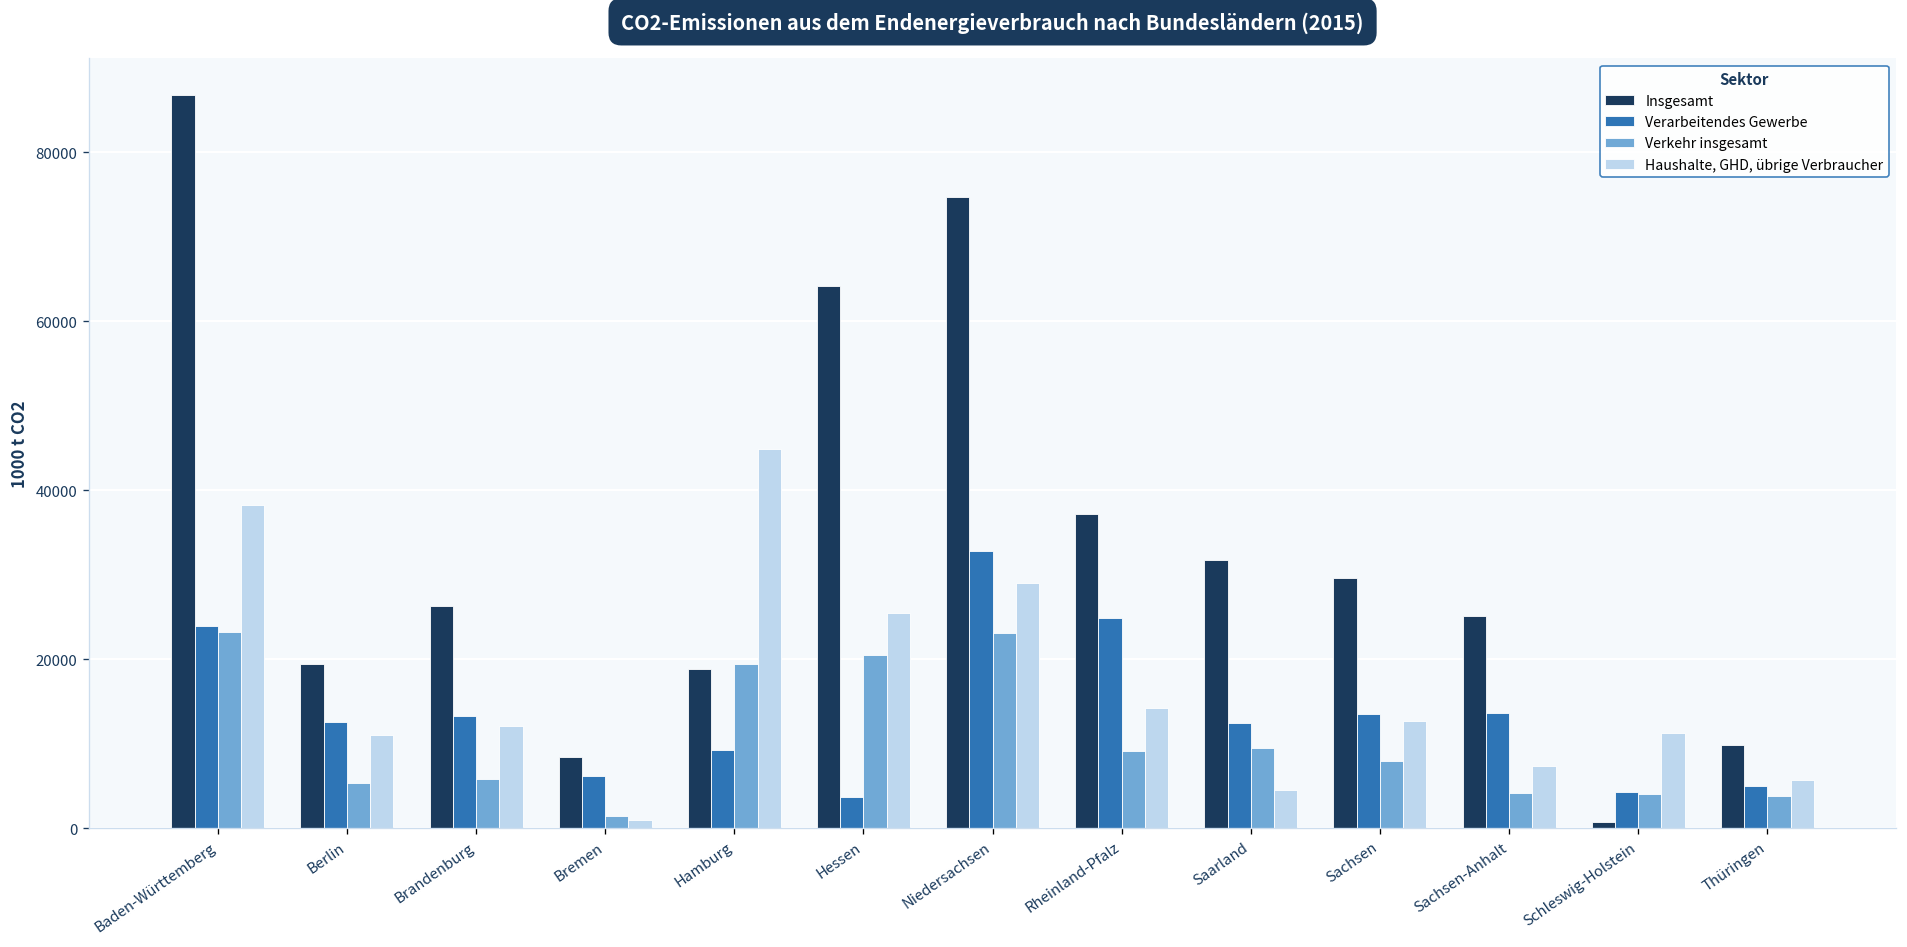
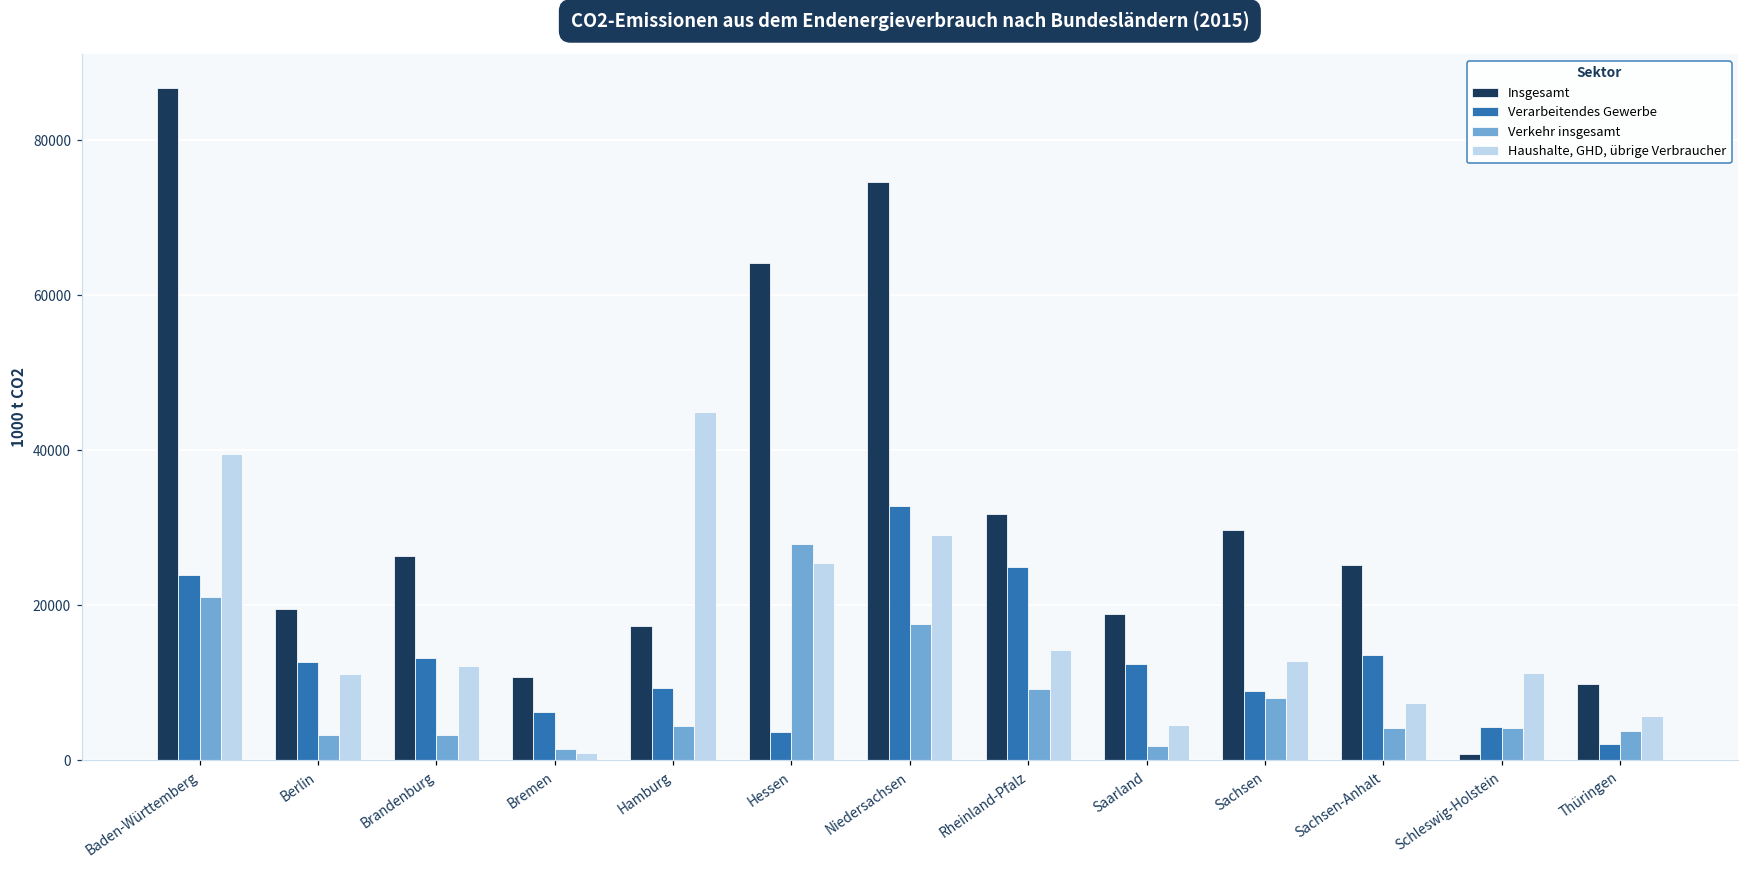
Verkehr insgesamt, Baden-Württemberg: 23000 -> 21000
Haushalte, GHD, übrige Verbraucher, Baden-Württemberg: 38000 -> 40000
Verkehr insgesamt, Berlin: 5000 -> 3000
Verkehr insgesamt, Brandenburg: 6000 -> 3000
Insgesamt, Bremen: 8000 -> 11000
Insgesamt, Hamburg: 19000 -> 17000
Verkehr insgesamt, Hamburg: 19000 -> 4000
Verkehr insgesamt, Hessen: 21000 -> 28000
Verkehr insgesamt, Niedersachsen: 23000 -> 18000
Insgesamt, Rheinland-Pfalz: 37000 -> 32000
Insgesamt, Saarland: 32000 -> 19000
Verkehr insgesamt, Saarland: 10000 -> 2000
Verarbeitendes Gewerbe, Sachsen: 13000 -> 9000
Verarbeitendes Gewerbe, Thüringen: 5000 -> 2000
